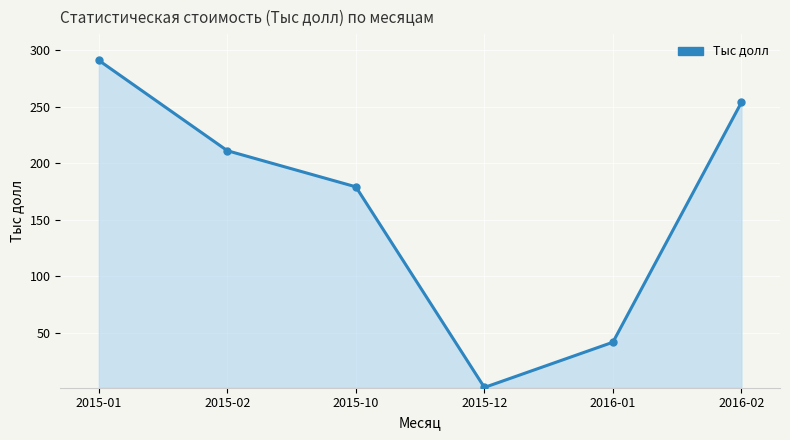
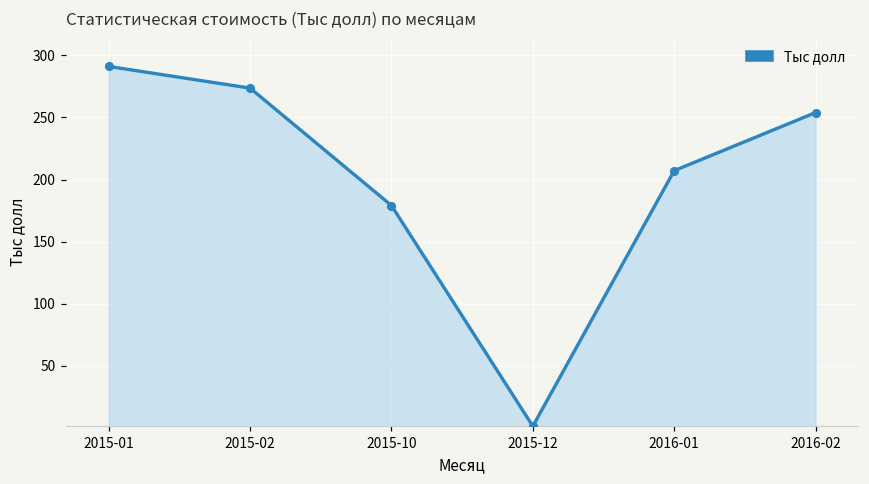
2015-02: 211 -> 274
2016-01: 41 -> 207
